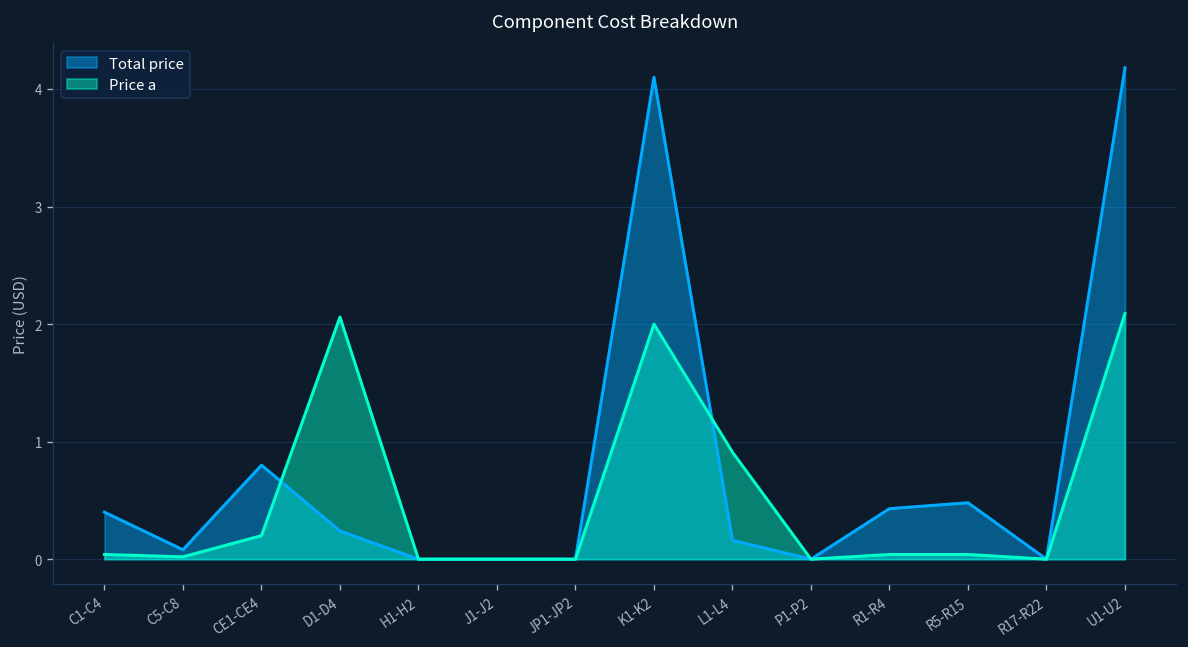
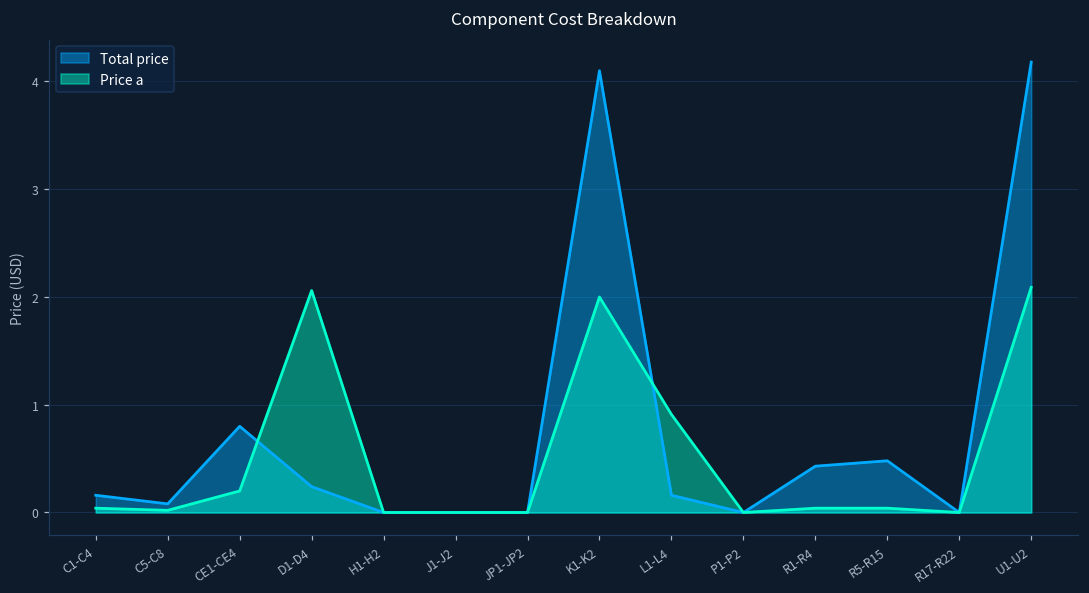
Total price, C1-C4: 0.4 -> 0.2
